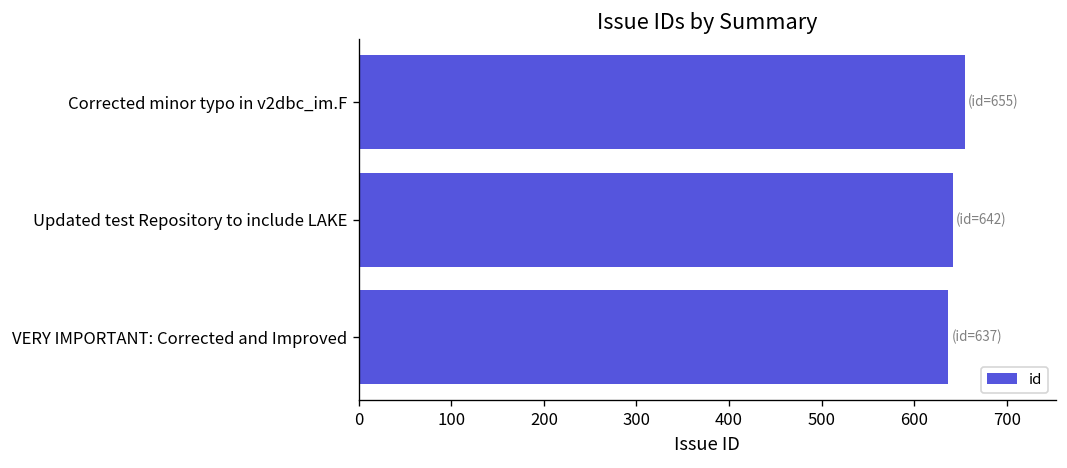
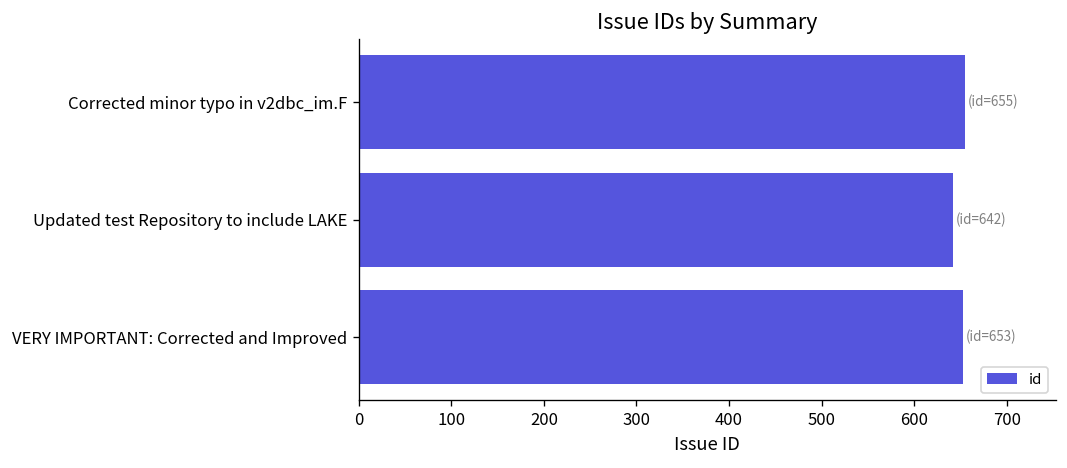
VERY IMPORTANT: Corrected and Improved: 637 -> 653
